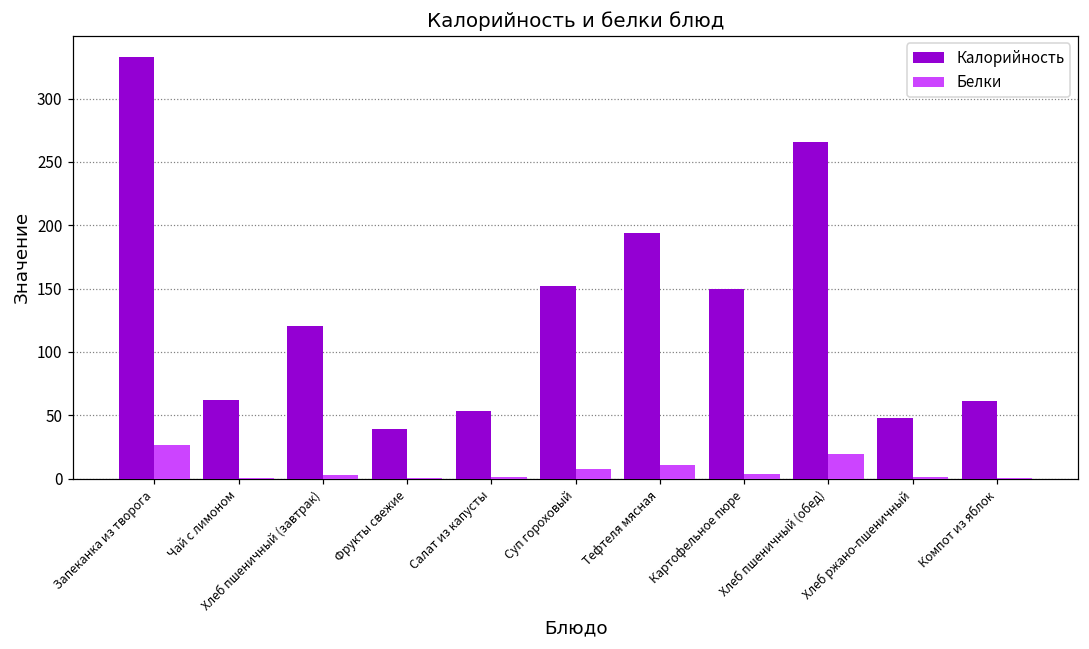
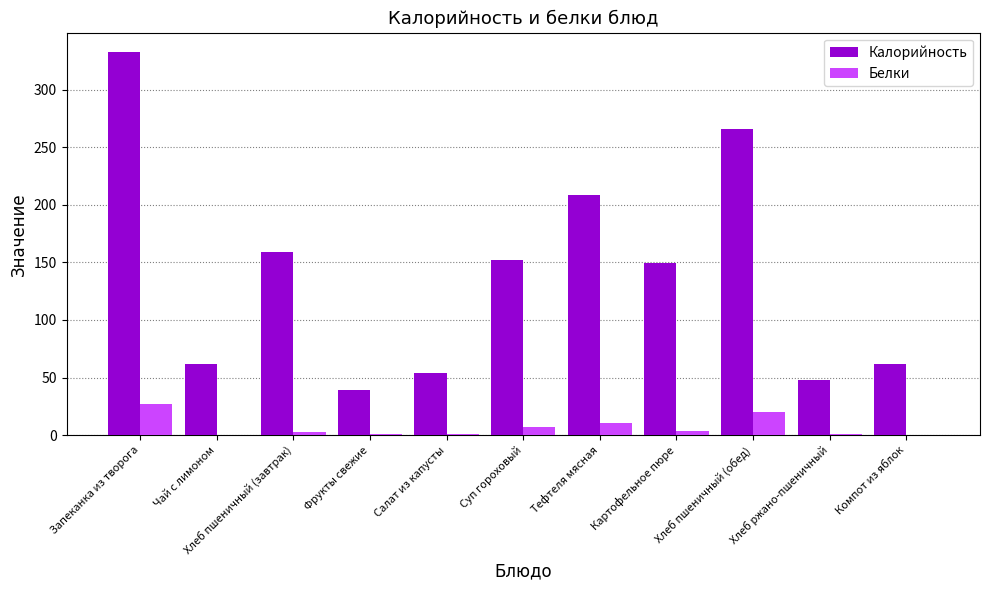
Калорийность, Хлеб пшеничный (завтрак): 121 -> 159
Калорийность, Тефтеля мясная: 194 -> 208
